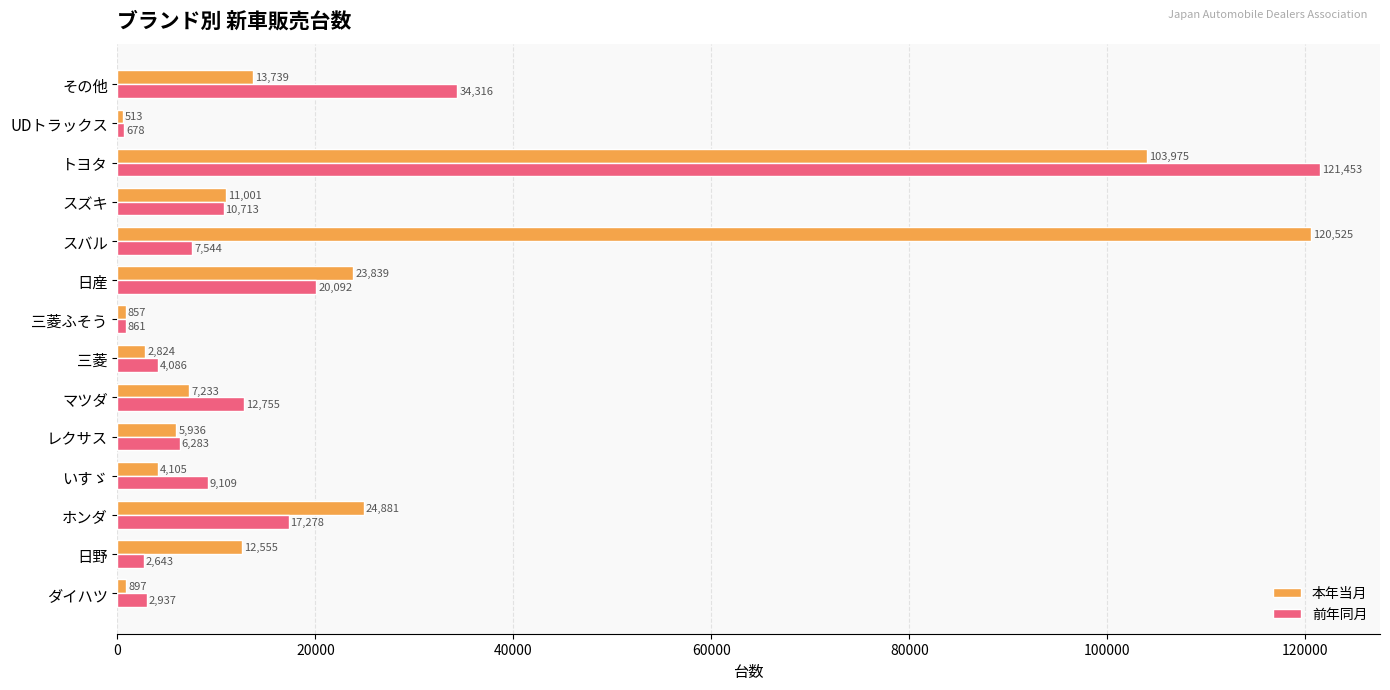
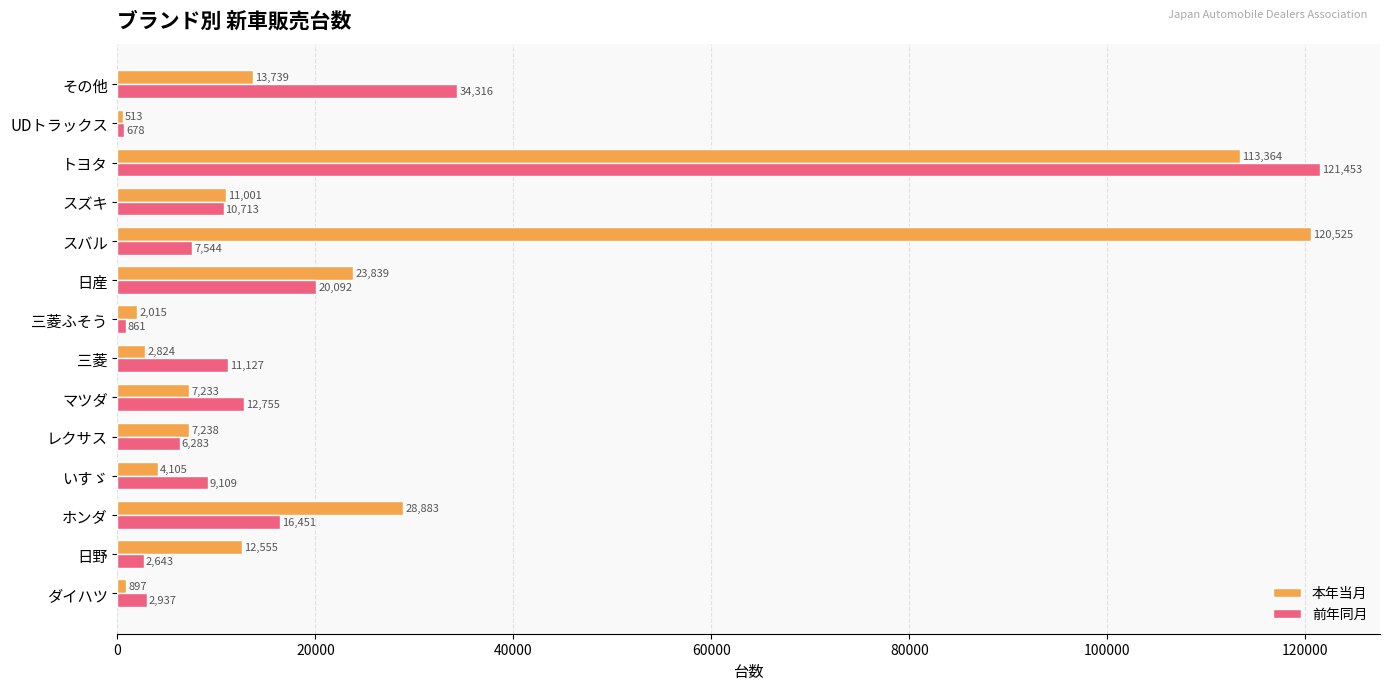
本年当月, トヨタ: 103,975 -> 113,364
本年当月, 三菱ふそう: 857 -> 2,015
前年同月, 三菱: 4,086 -> 11,127
本年当月, レクサス: 5,936 -> 7,238
本年当月, ホンダ: 24,881 -> 28,883
前年同月, ホンダ: 17,278 -> 16,451
